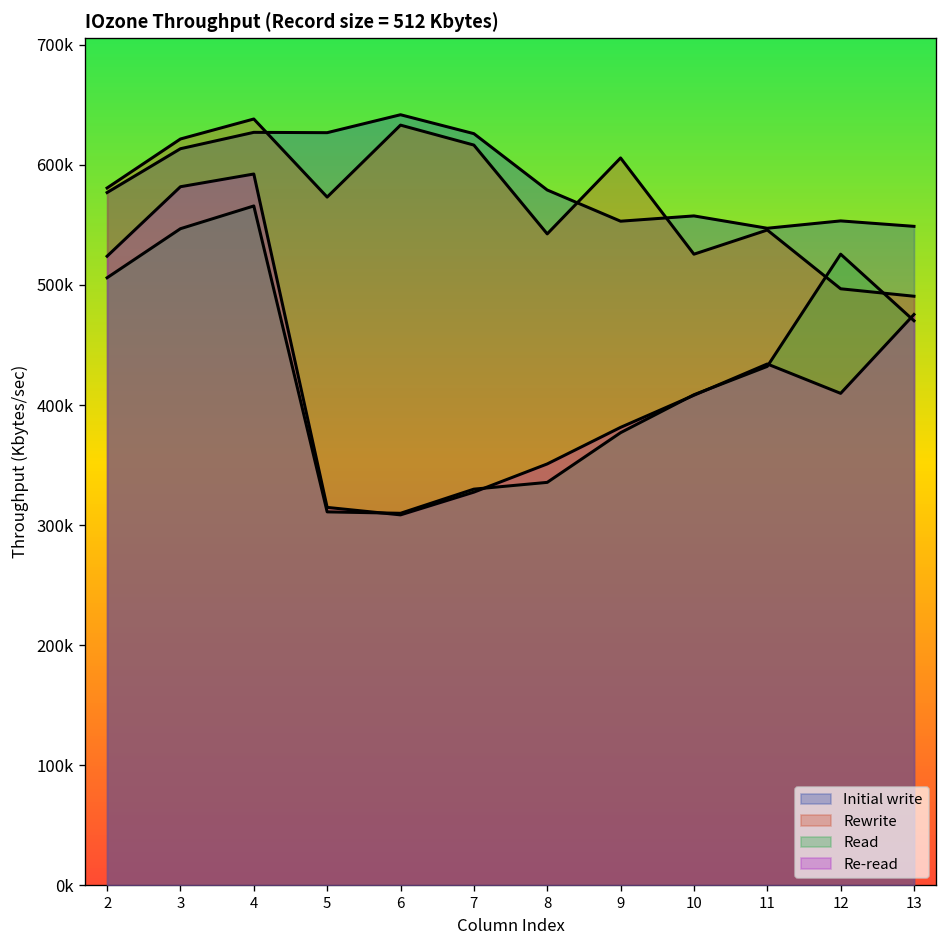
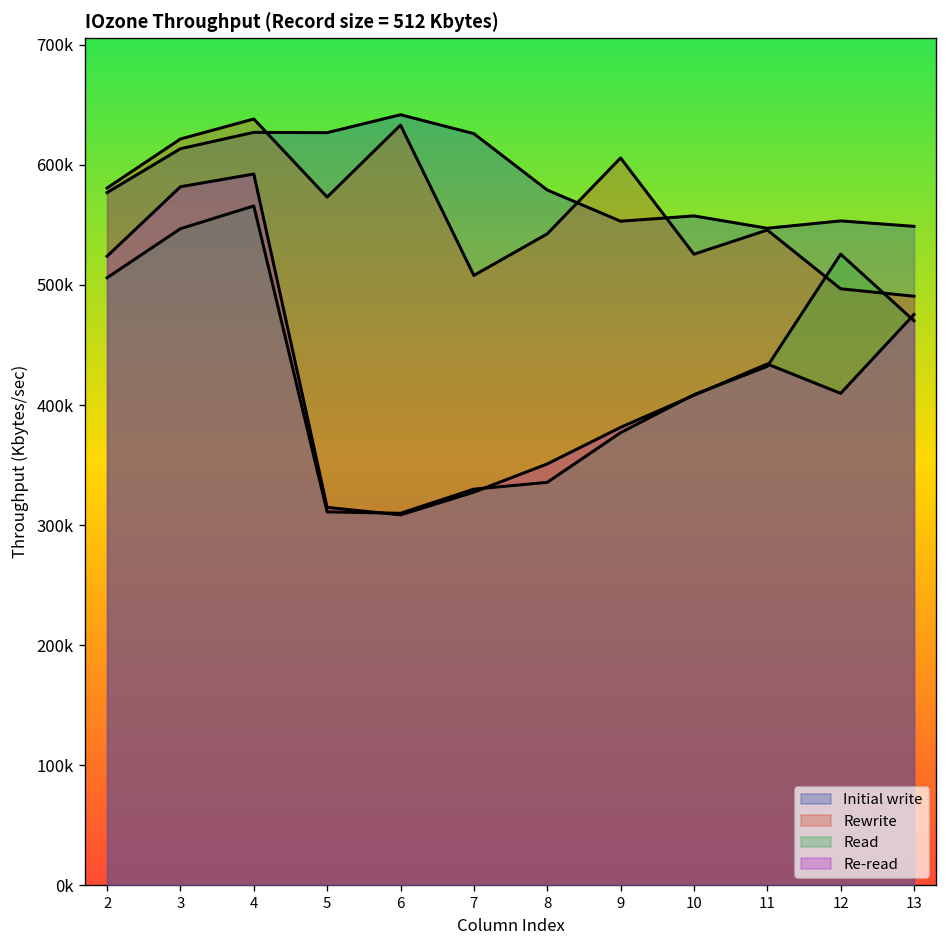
Rewrite, 7: 617000 -> 508000
